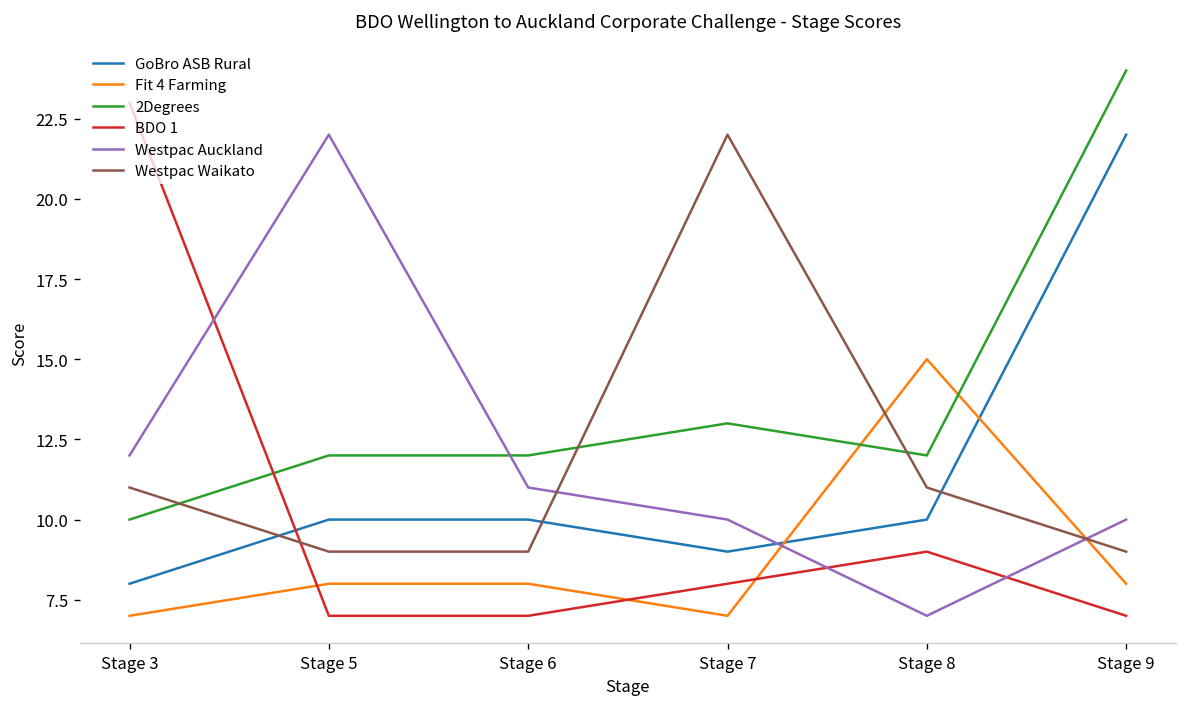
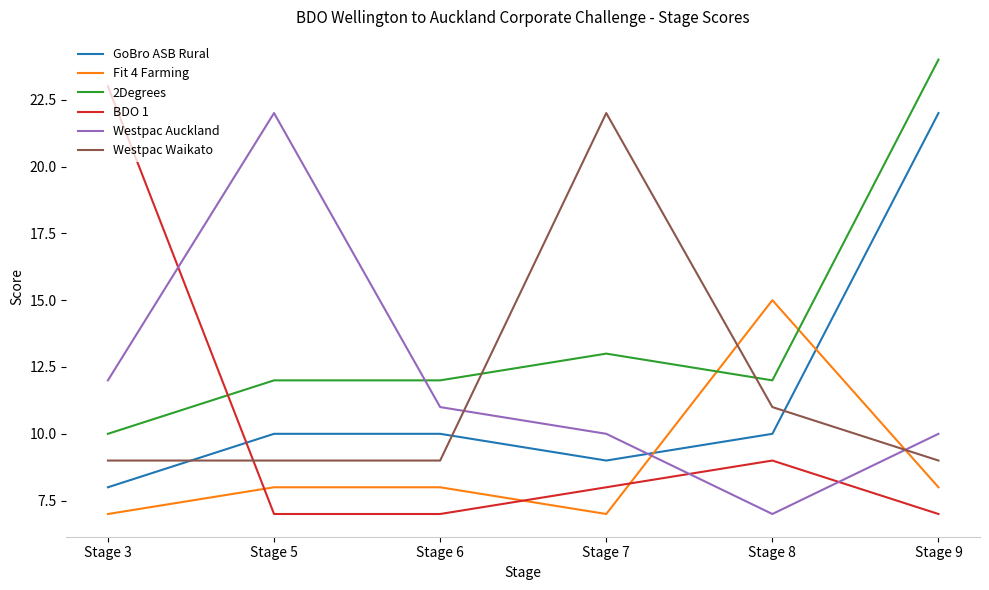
Westpac Waikato, Stage 3: 11 -> 9
